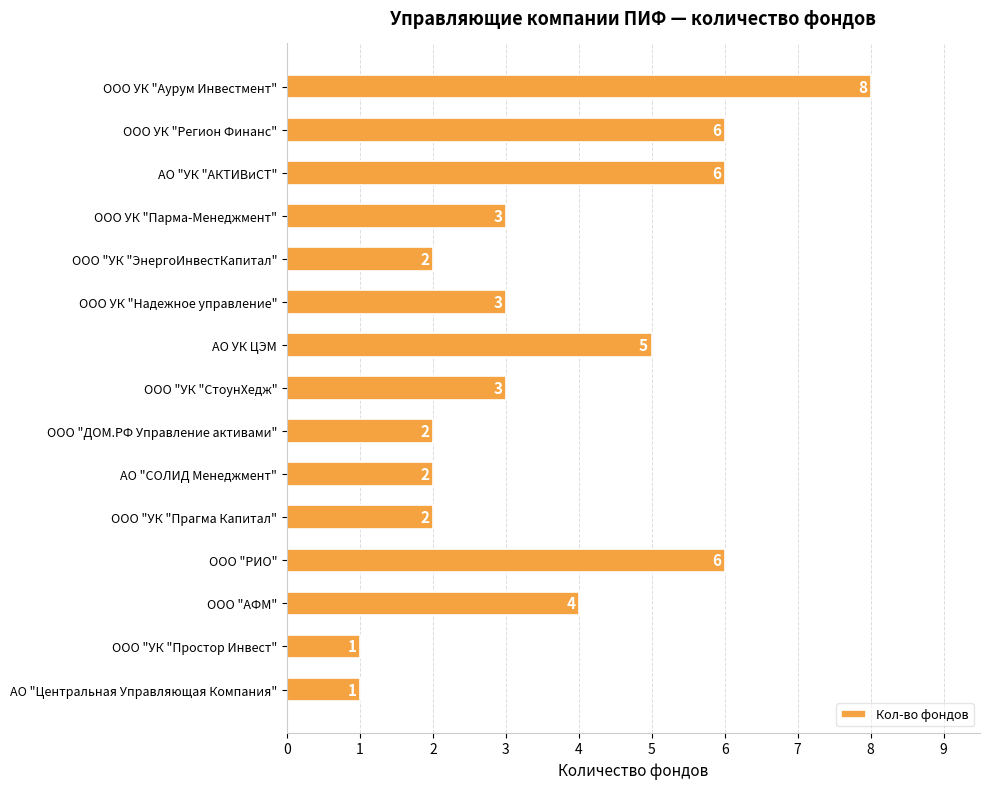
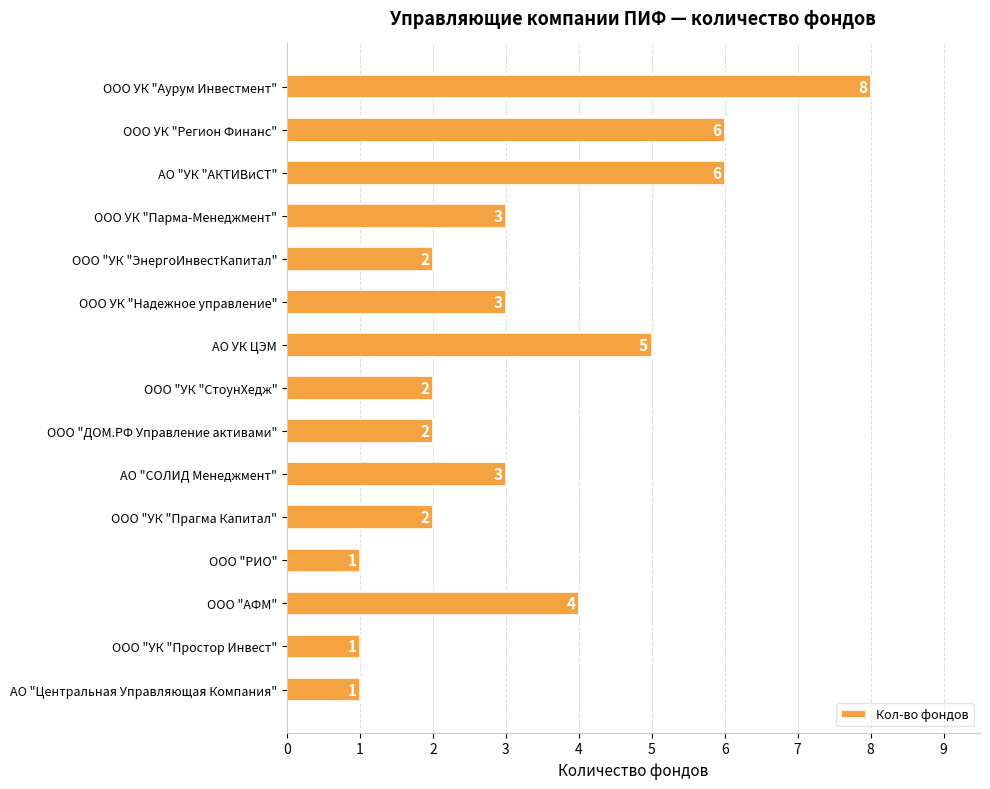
ООО "УК "СтоунХедж": 3 -> 2
АО "СОЛИД Менеджмент": 2 -> 3
ООО "РИО": 6 -> 1
